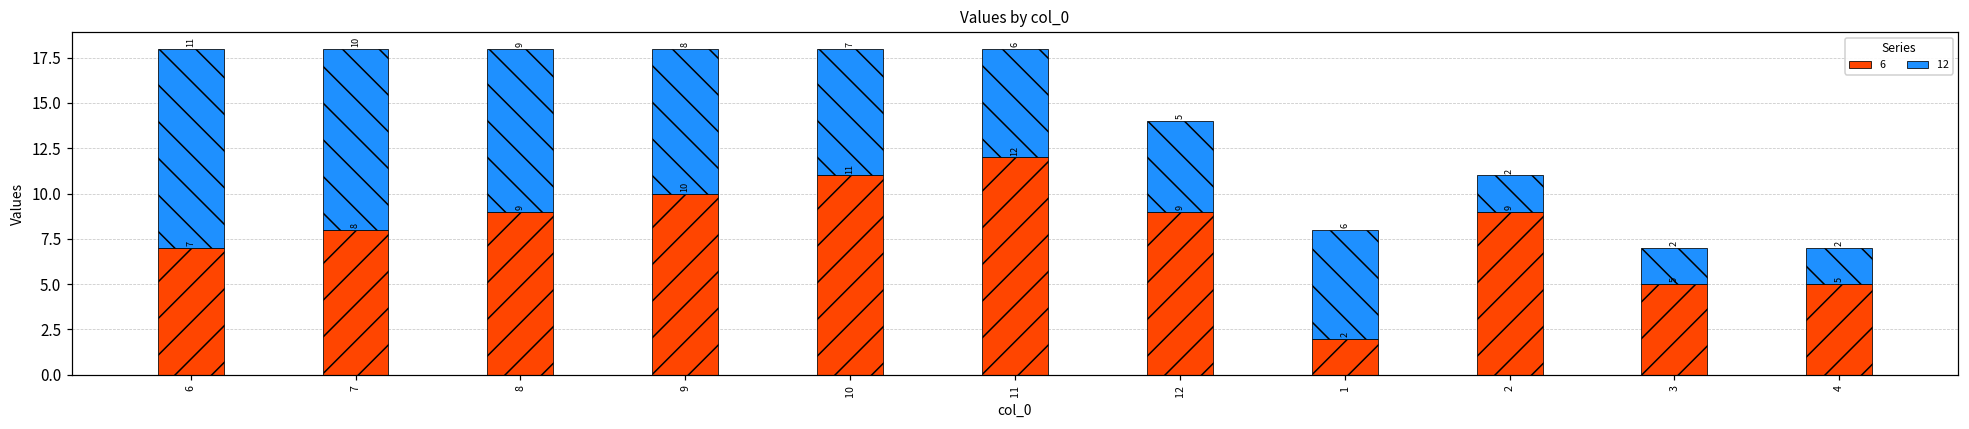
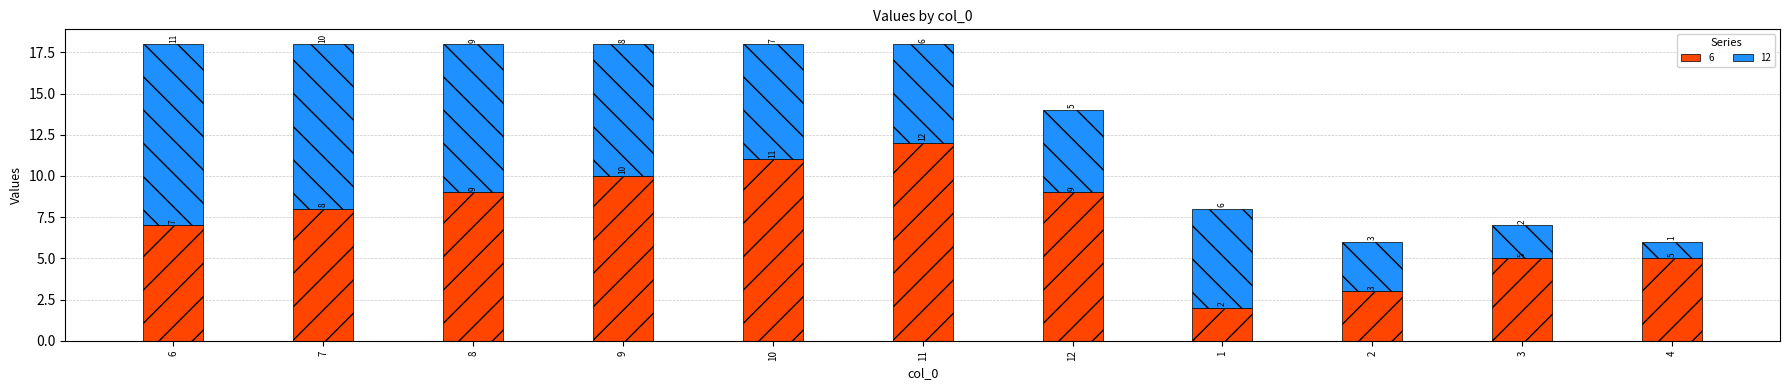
6, 2: 9 -> 3
12, 2: 2 -> 3
12, 4: 2 -> 1
